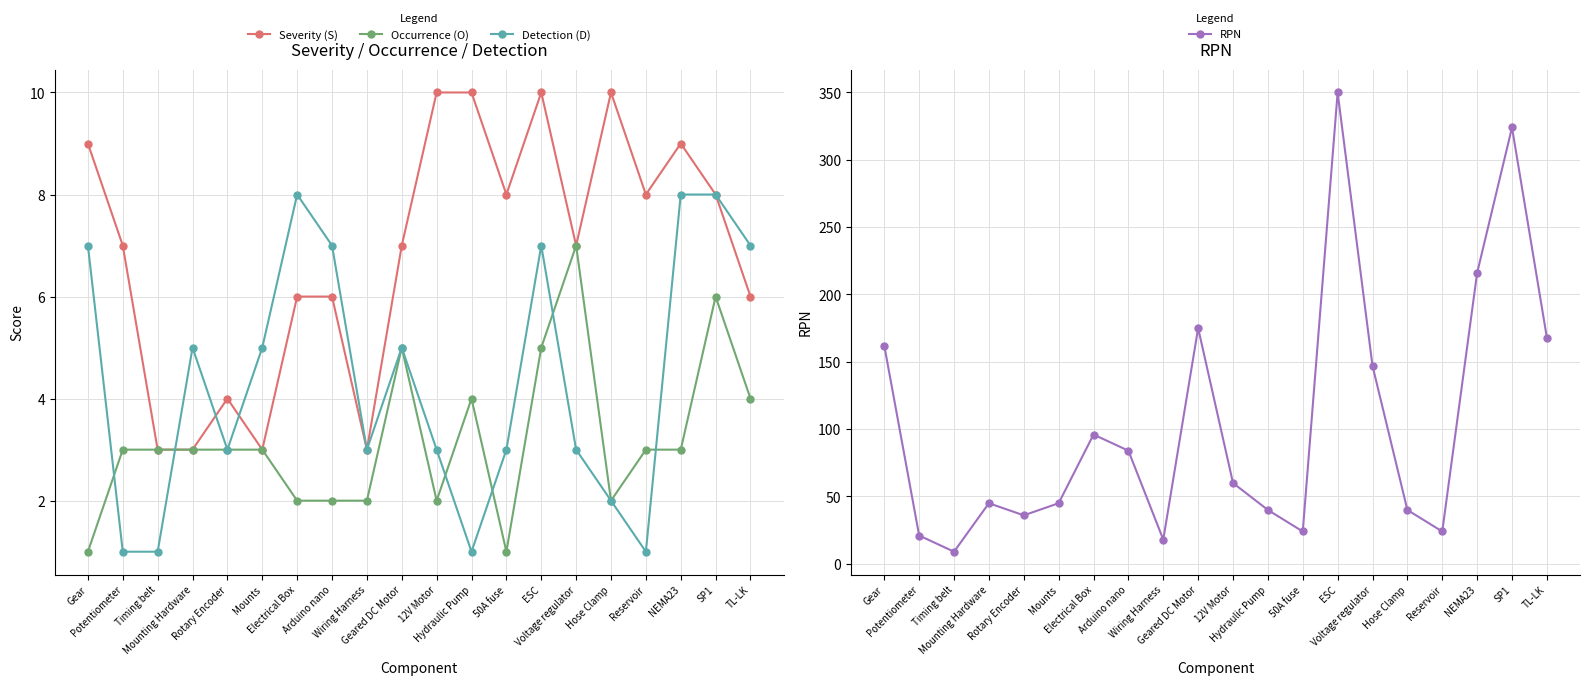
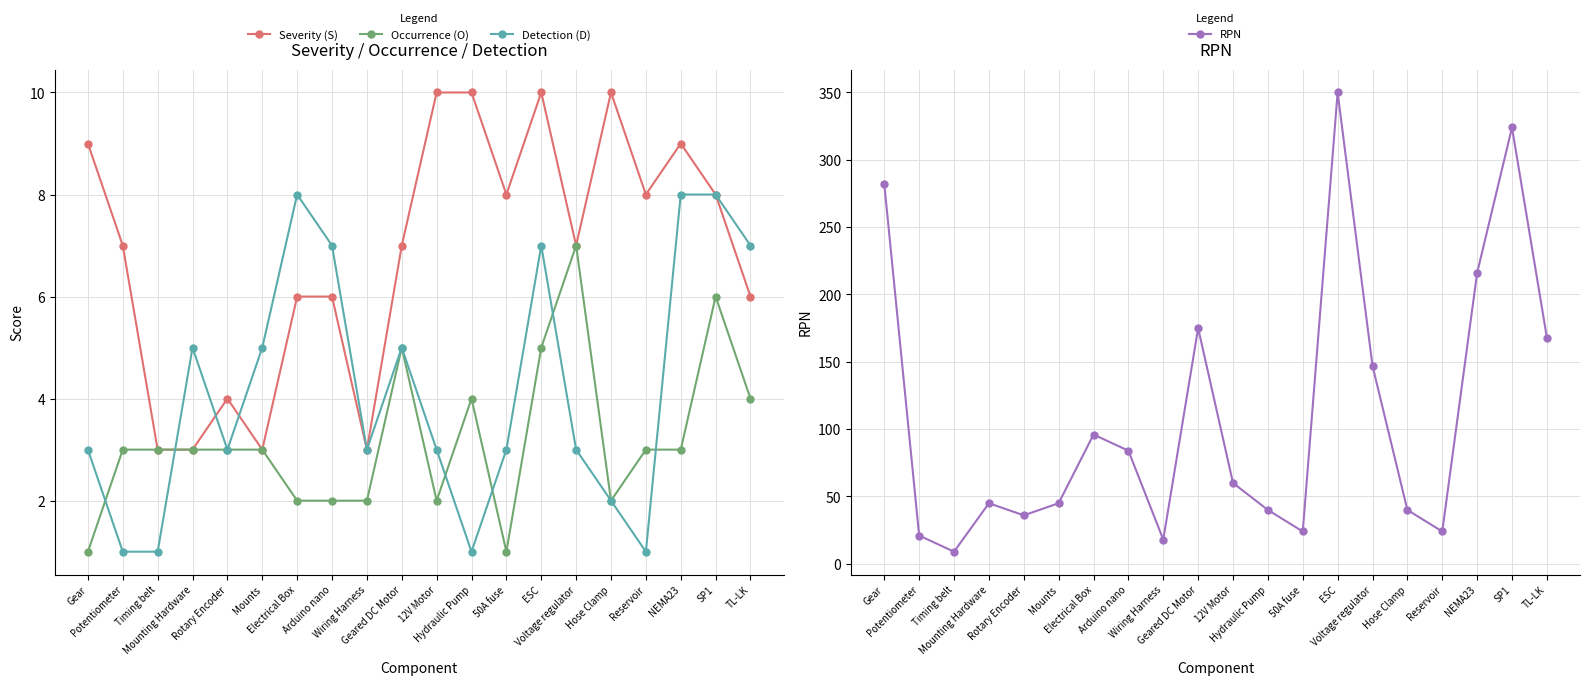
Severity / Occurrence / Detection, Detection (D), Gear: 7 -> 3
RPN, Gear: 162 -> 282
